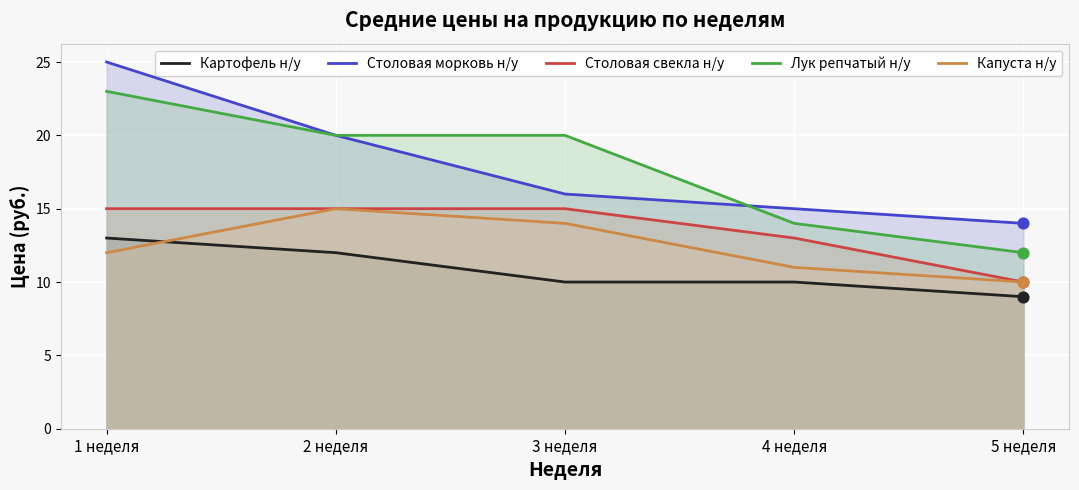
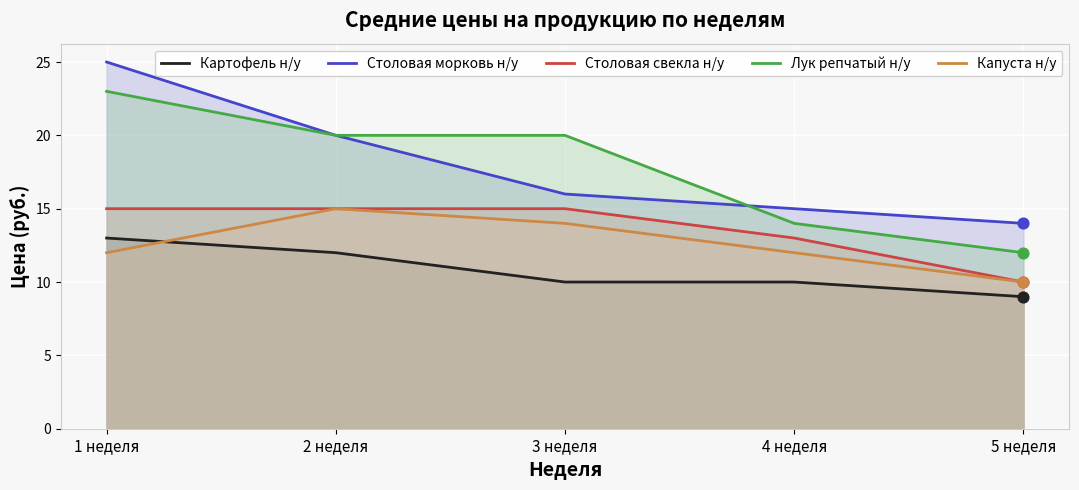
Капуста н/у, 4 неделя: 11 -> 12
